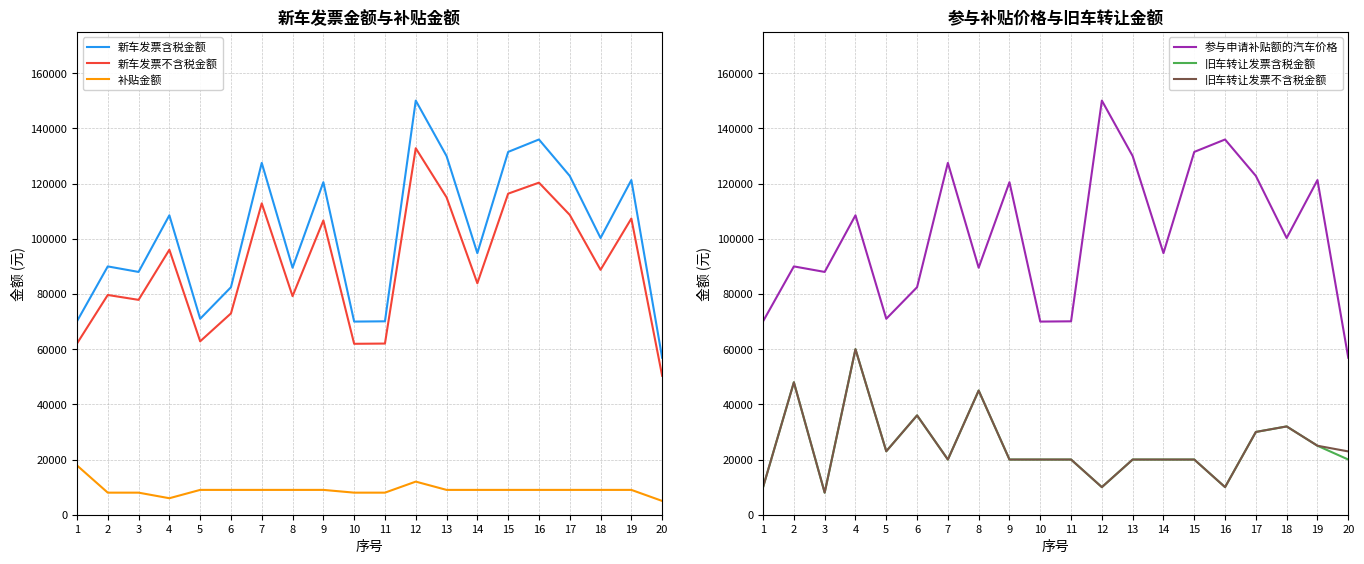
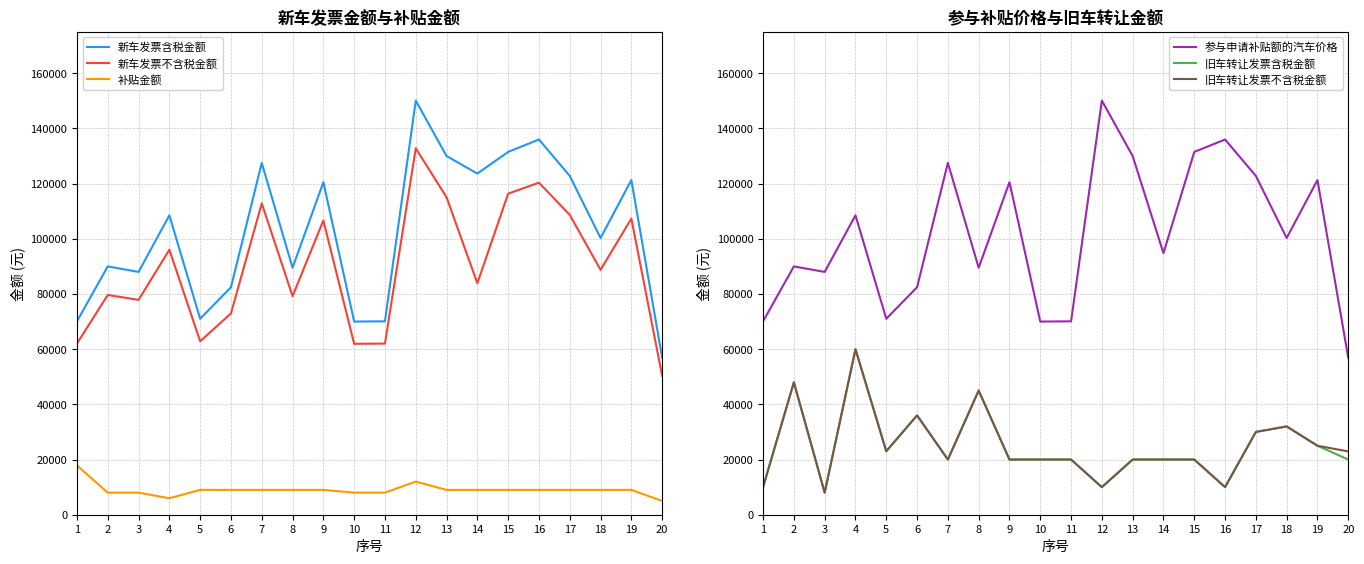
新车发票金额与补贴金额, 新车发票含税金额, 14: 95000 -> 124000
